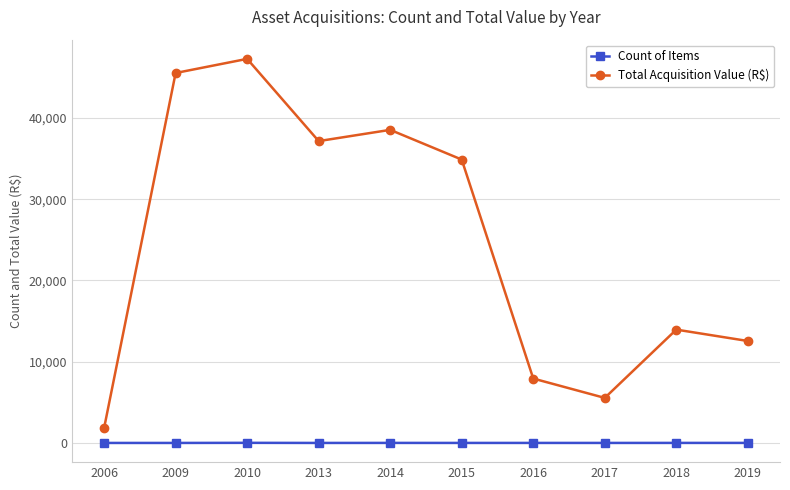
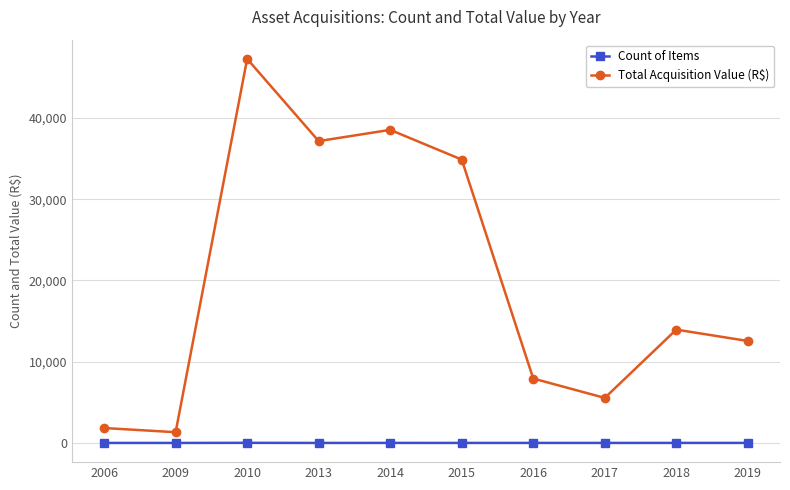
Total Acquisition Value (R$), 2009: 46,000 -> 1,000
